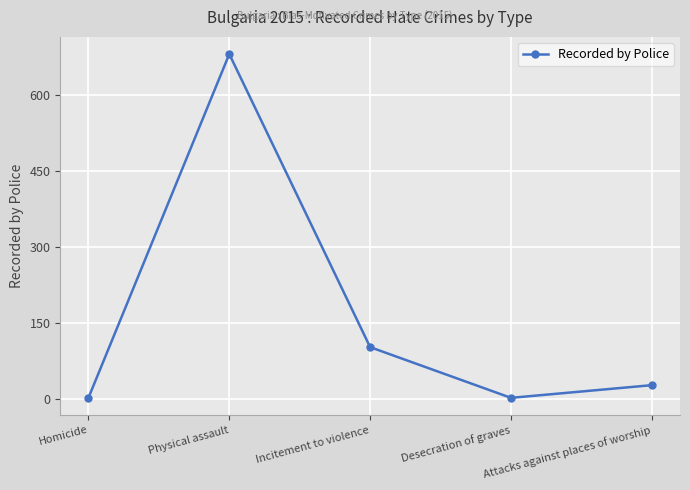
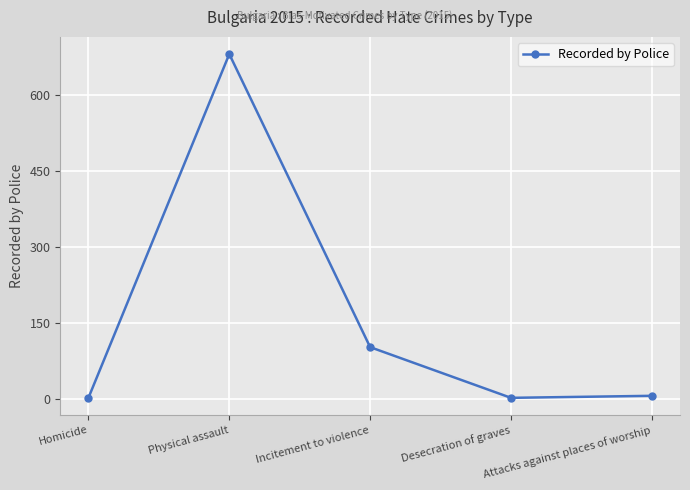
Attacks against places of worship: 30 -> 10
